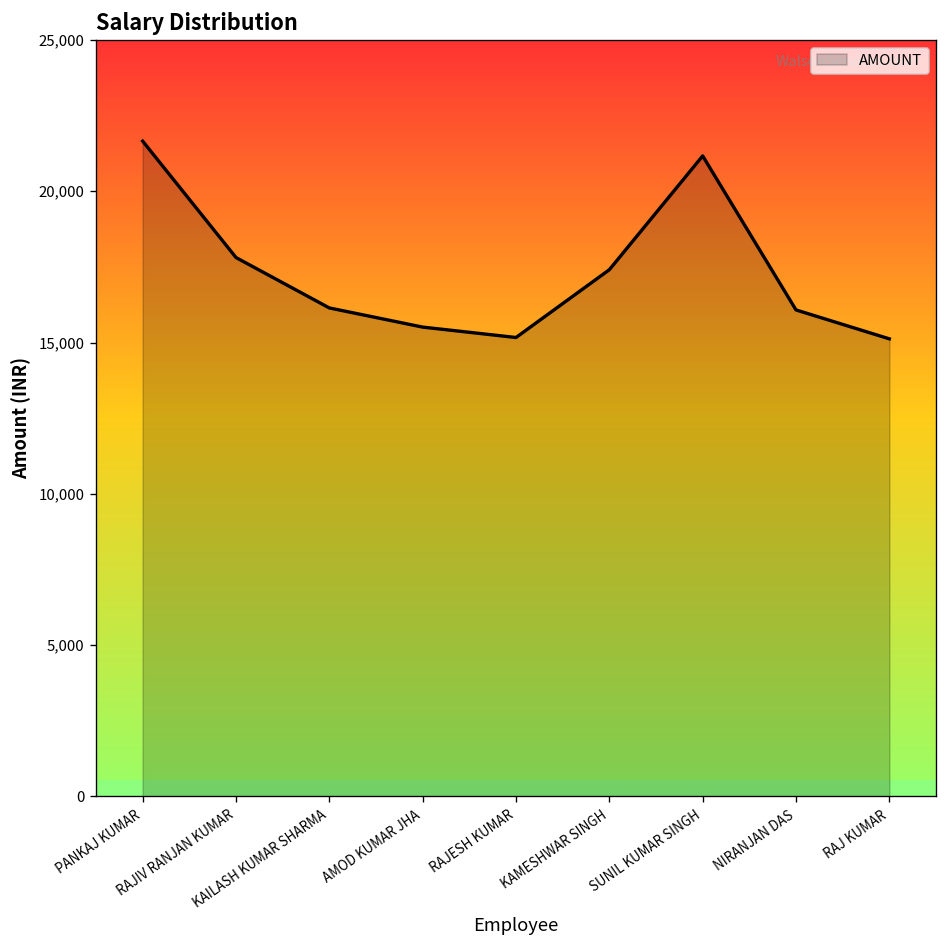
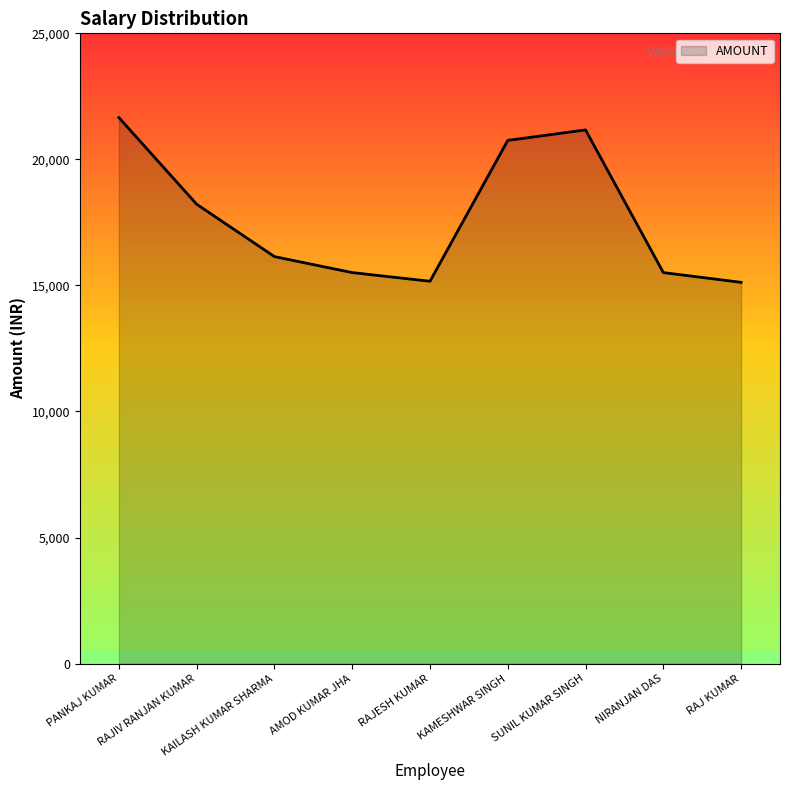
RAJIV RANJAN KUMAR: 17,800 -> 18,200
KAMESHWAR SINGH: 17,400 -> 20,800
NIRANJAN DAS: 16,100 -> 15,500
